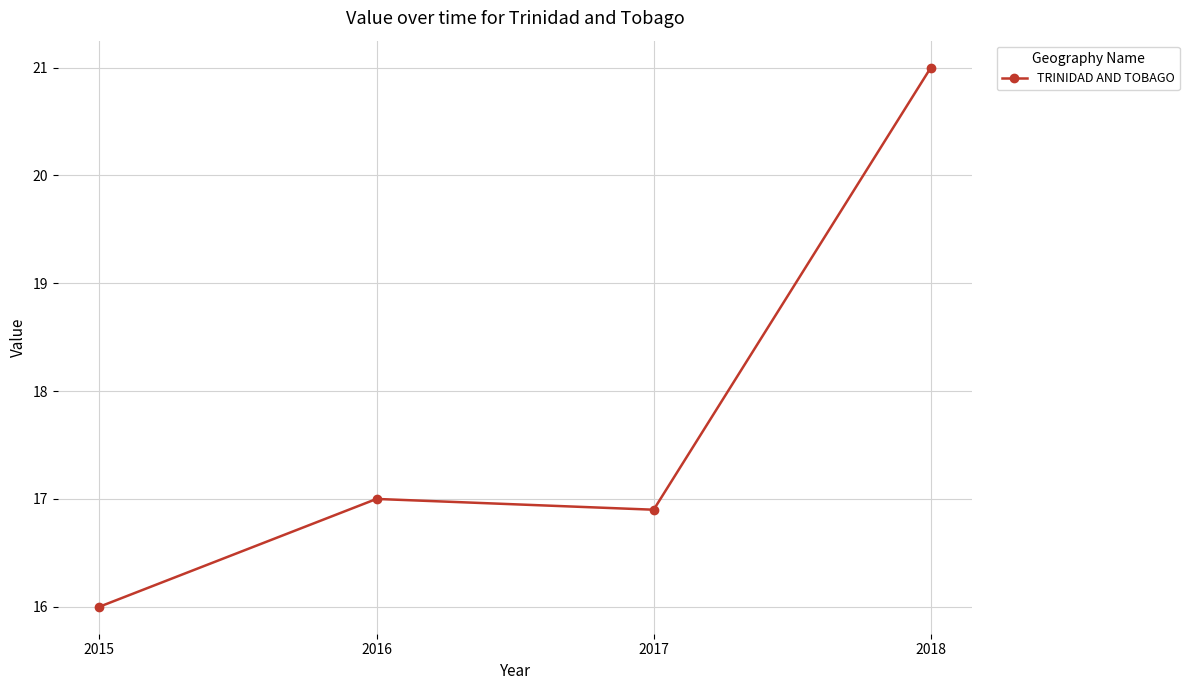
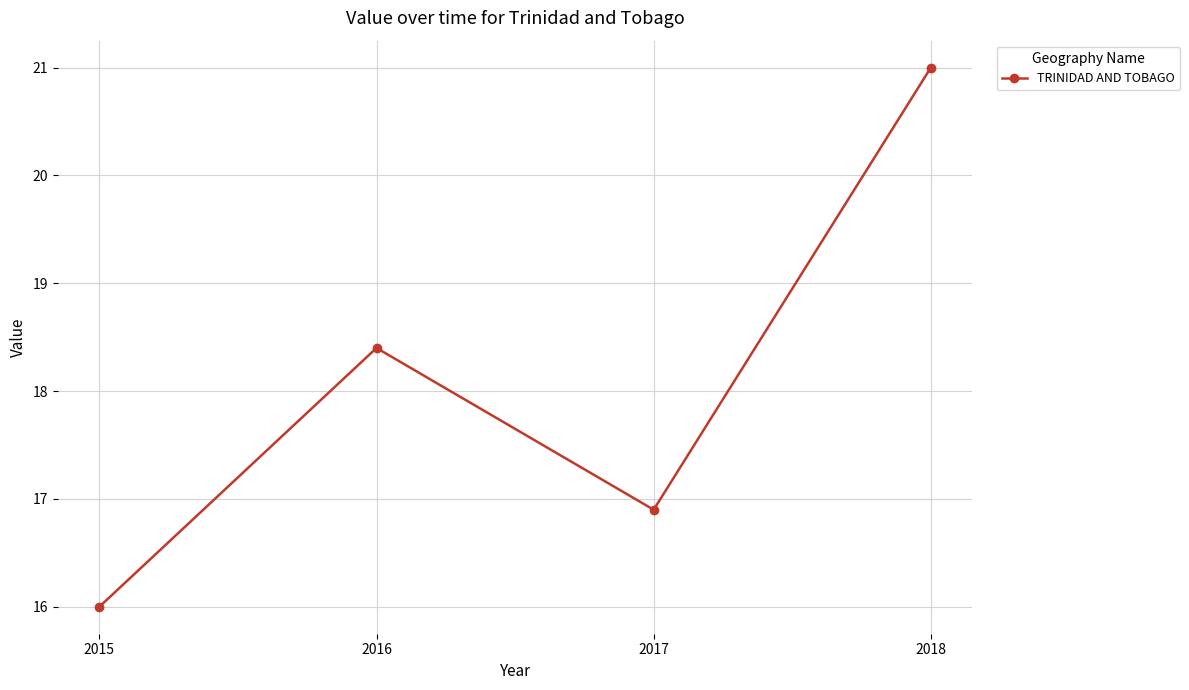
2016: 17.0 -> 18.4
